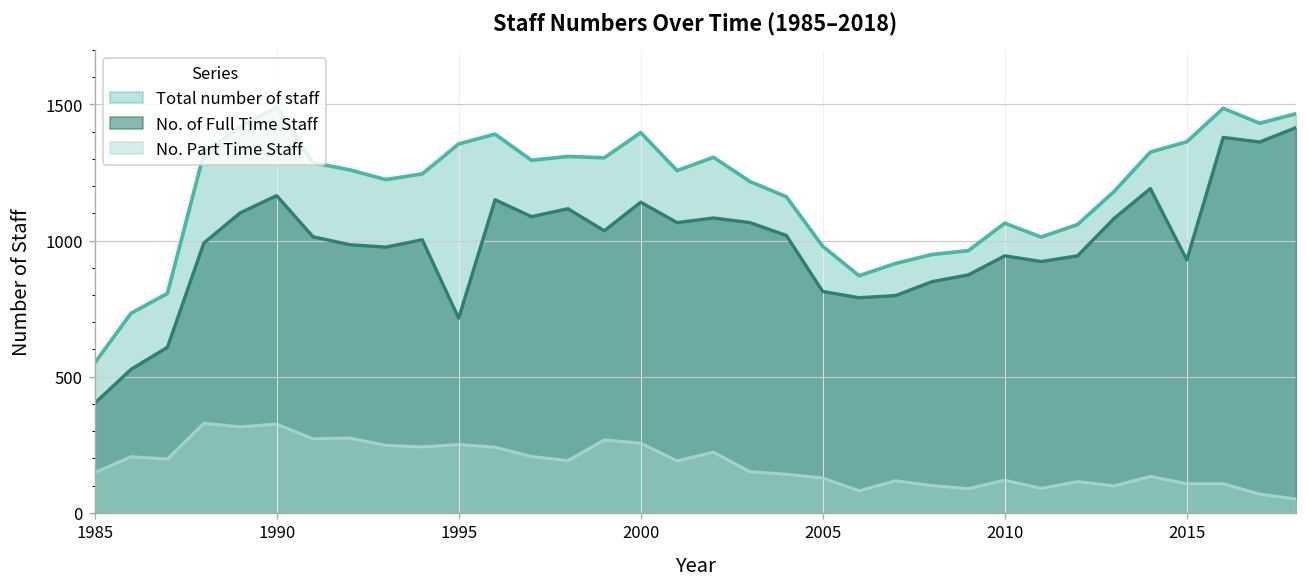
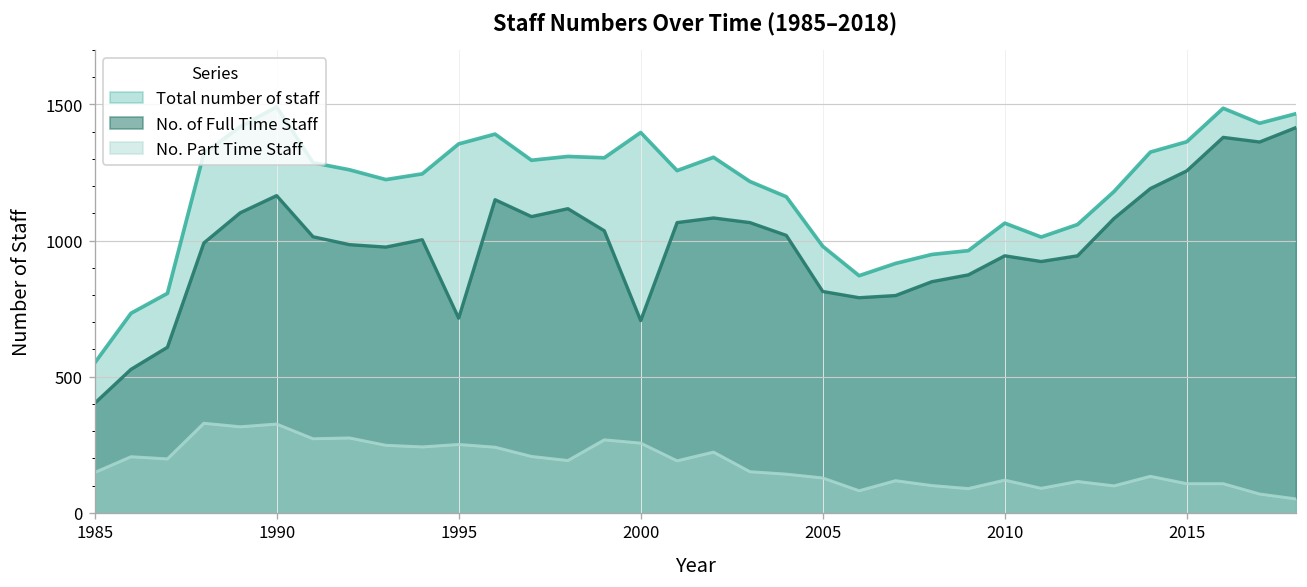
No. of Full Time Staff, 2000: 1140 -> 710
No. of Full Time Staff, 2015: 930 -> 1260
